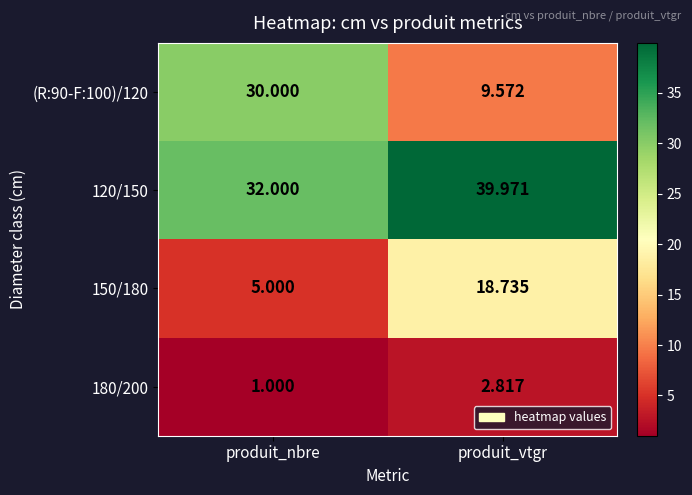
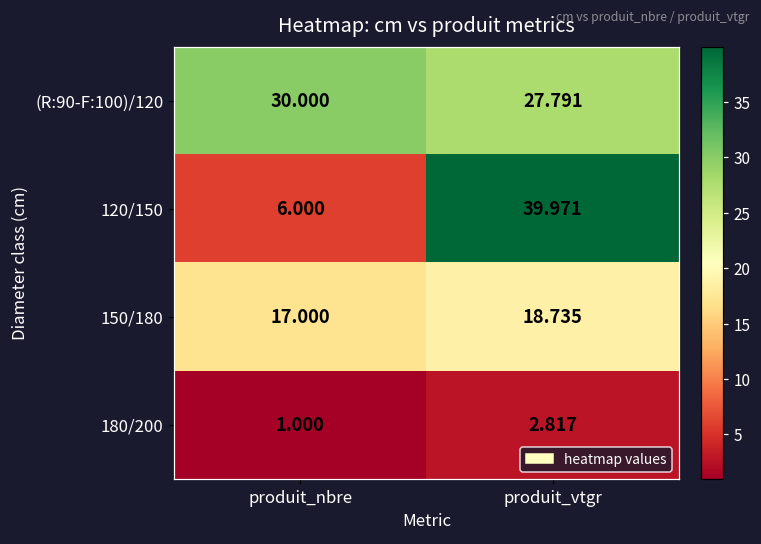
(R:90-F:100)/120, produit_vtgr: 9.572 -> 27.791
120/150, produit_nbre: 32.000 -> 6.000
150/180, produit_nbre: 5.000 -> 17.000
